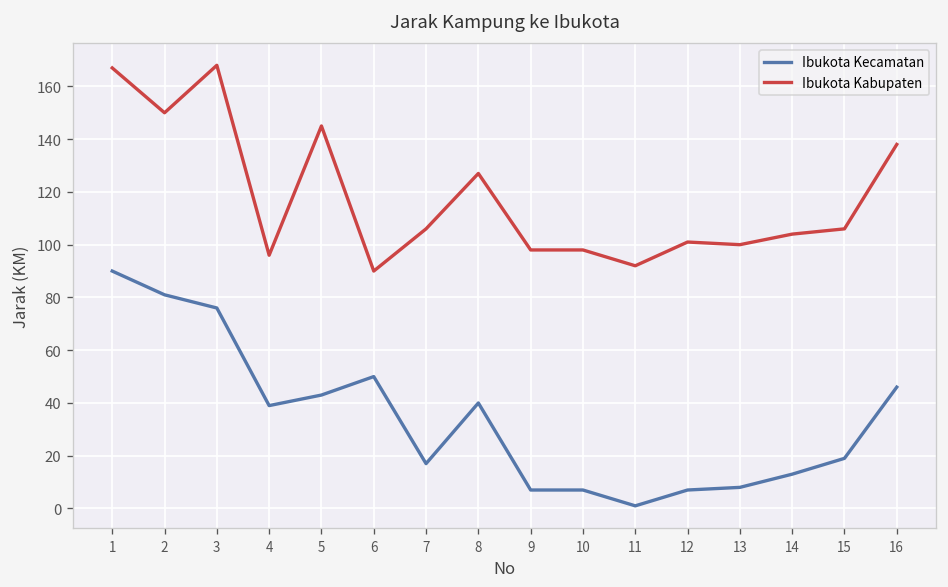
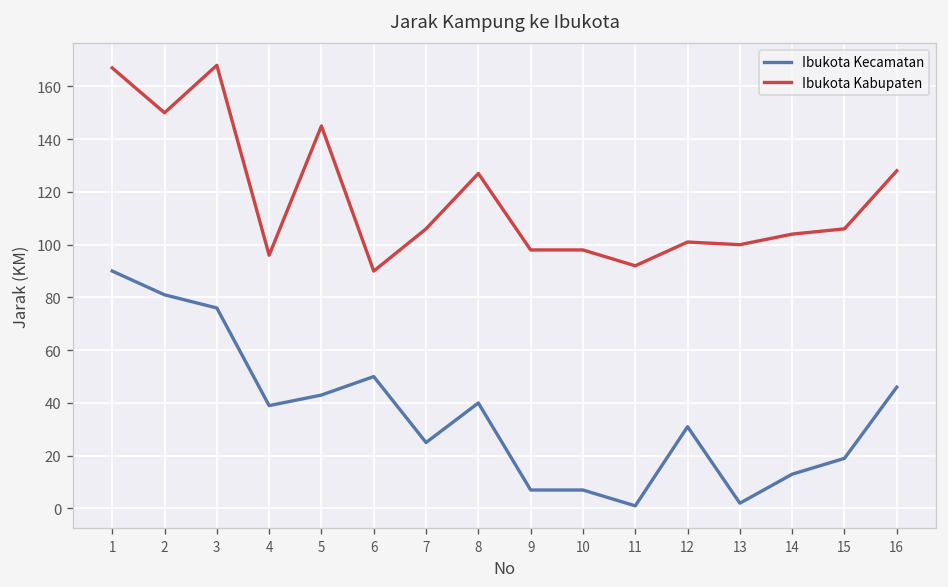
Ibukota Kecamatan, 7: 17 -> 25
Ibukota Kecamatan, 12: 7 -> 31
Ibukota Kecamatan, 13: 8 -> 2
Ibukota Kabupaten, 16: 138 -> 128
